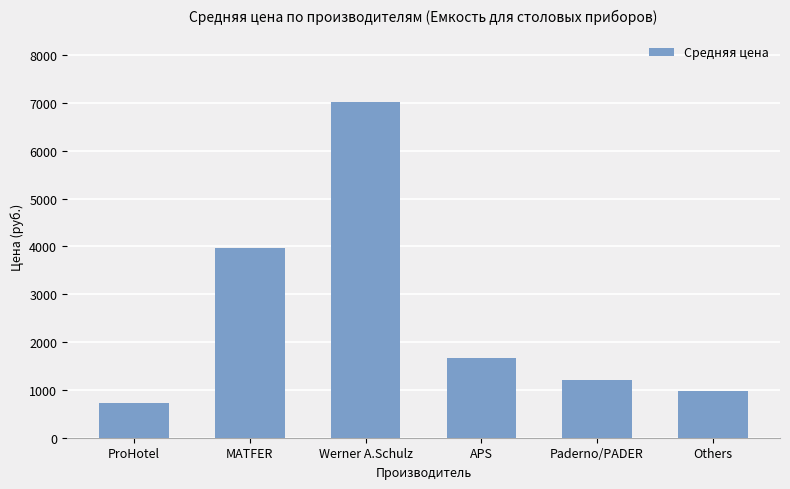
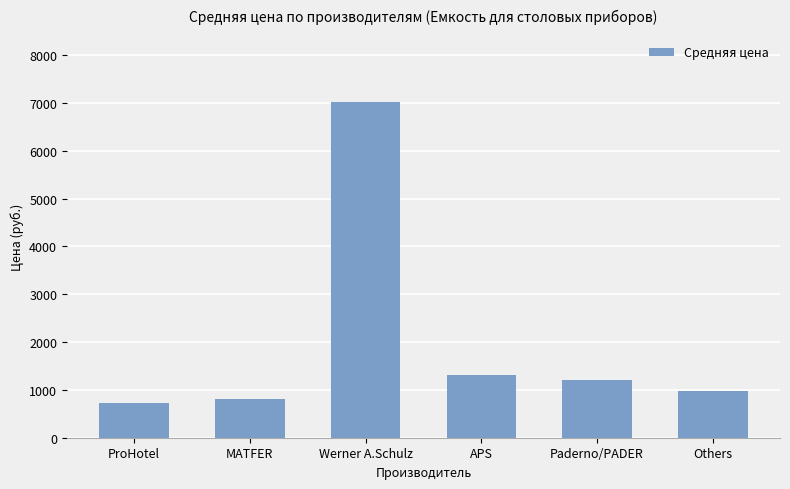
MATFER: 4000 -> 800
APS: 1700 -> 1300
